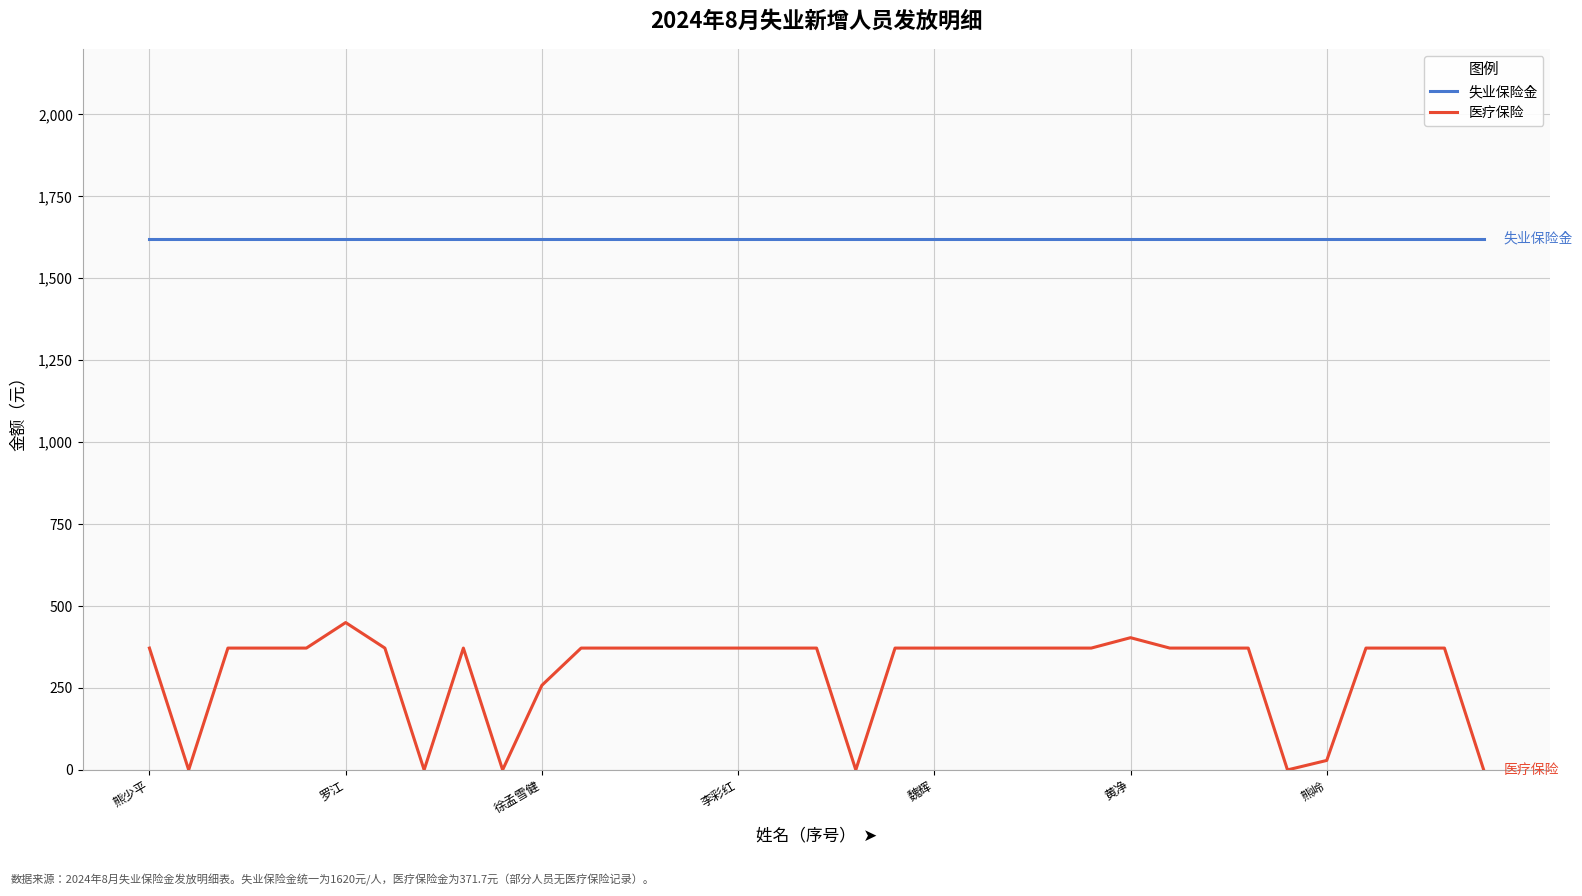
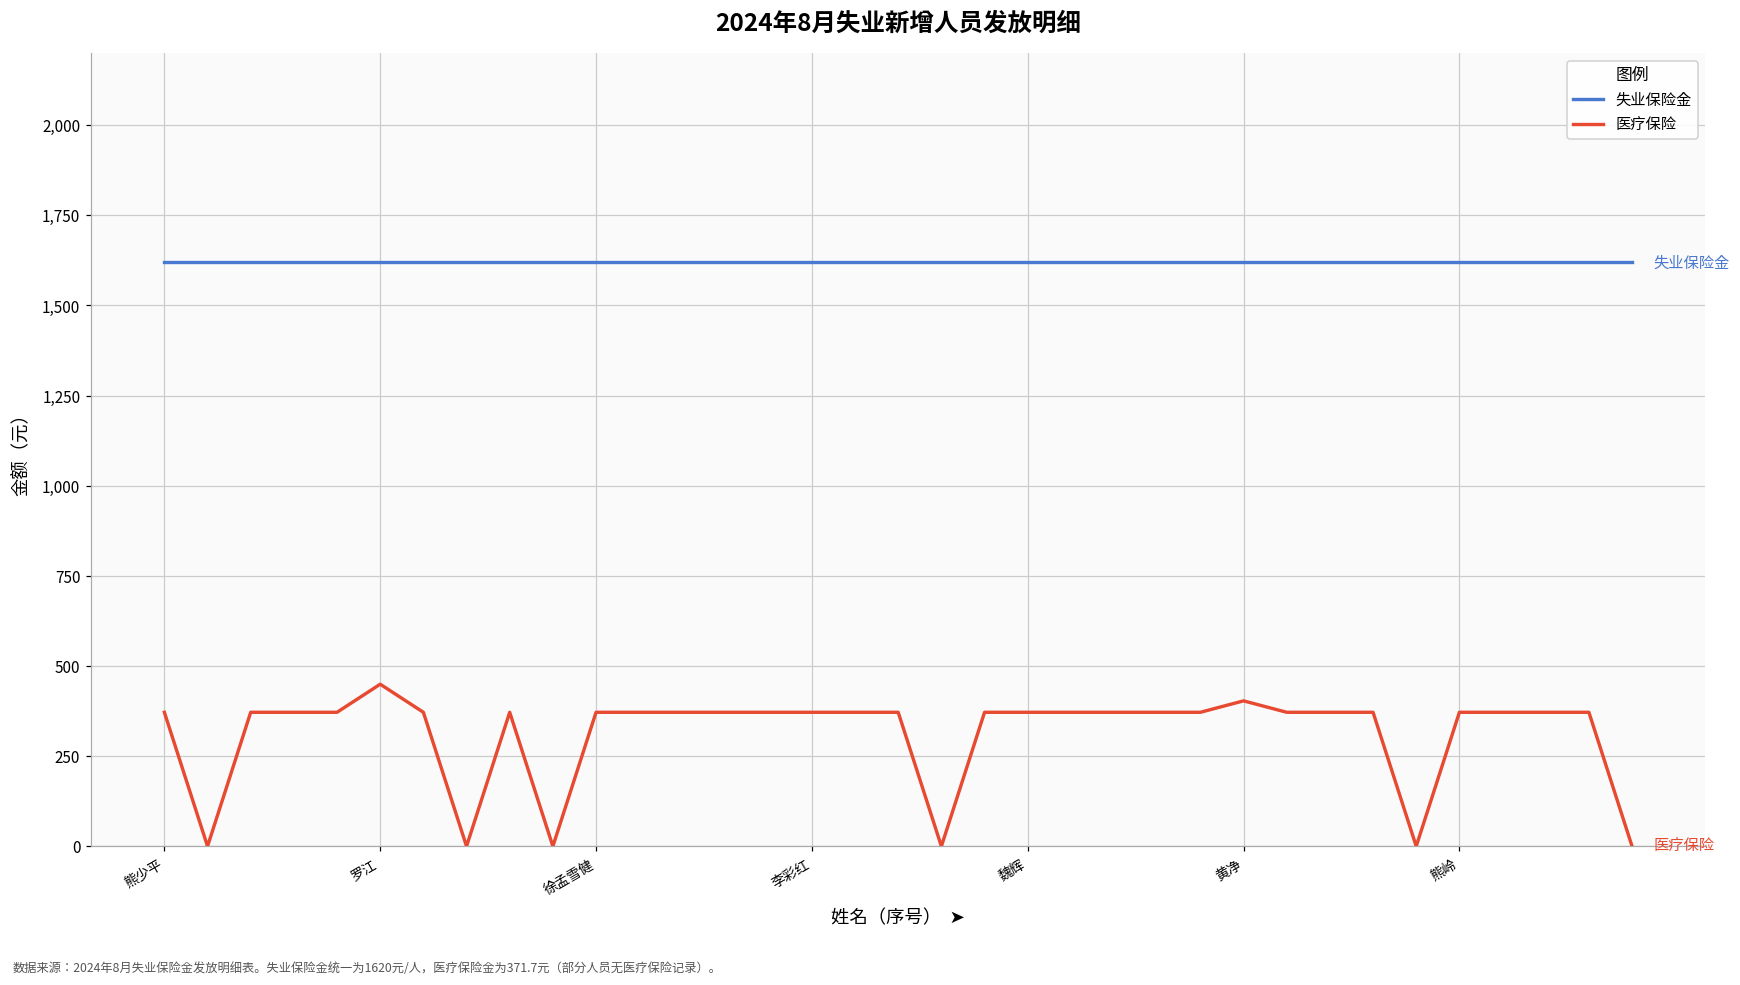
医疗保险, 徐孟雪健: 260 -> 370
医疗保险, 熊岭: 30 -> 370
